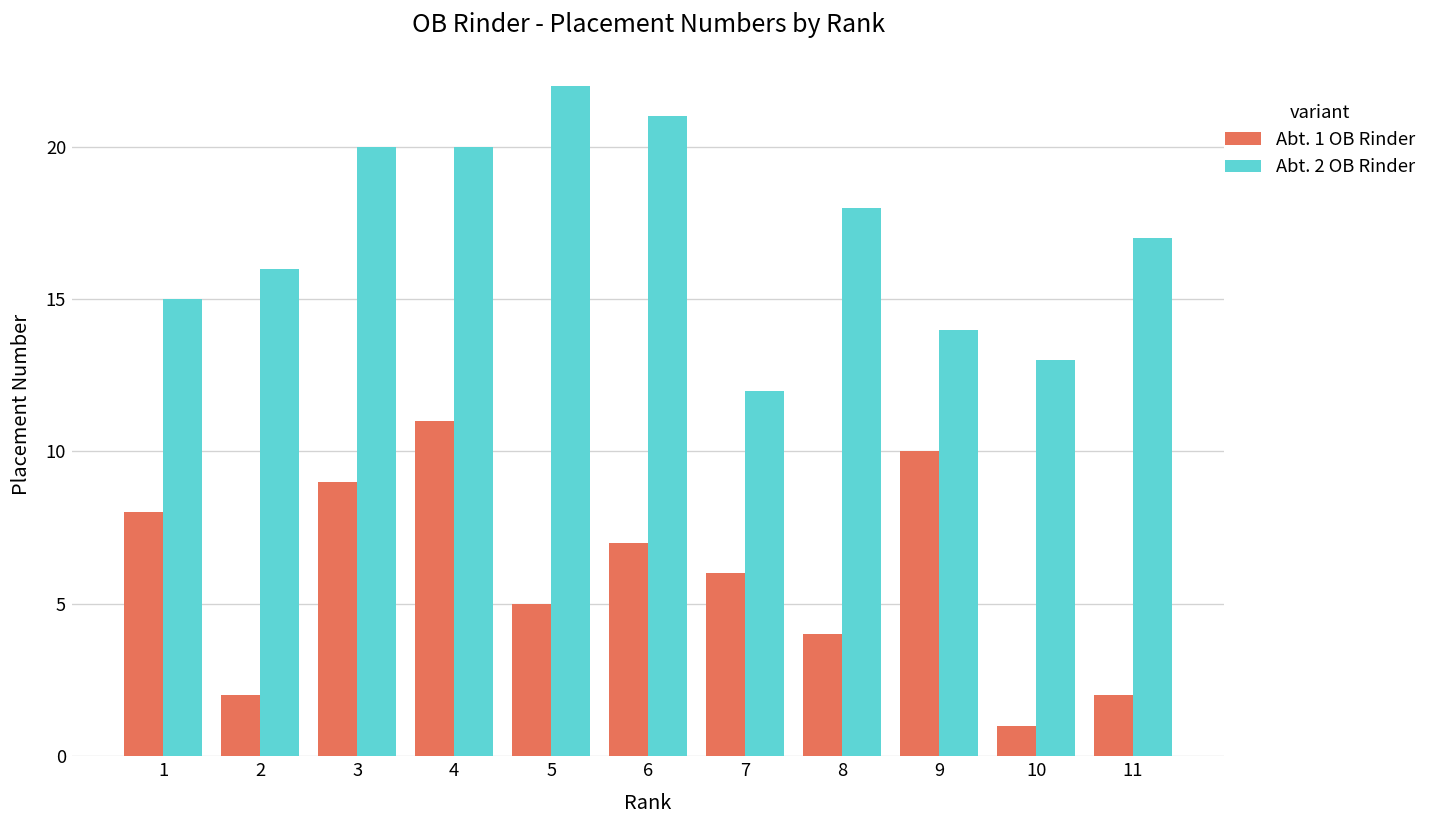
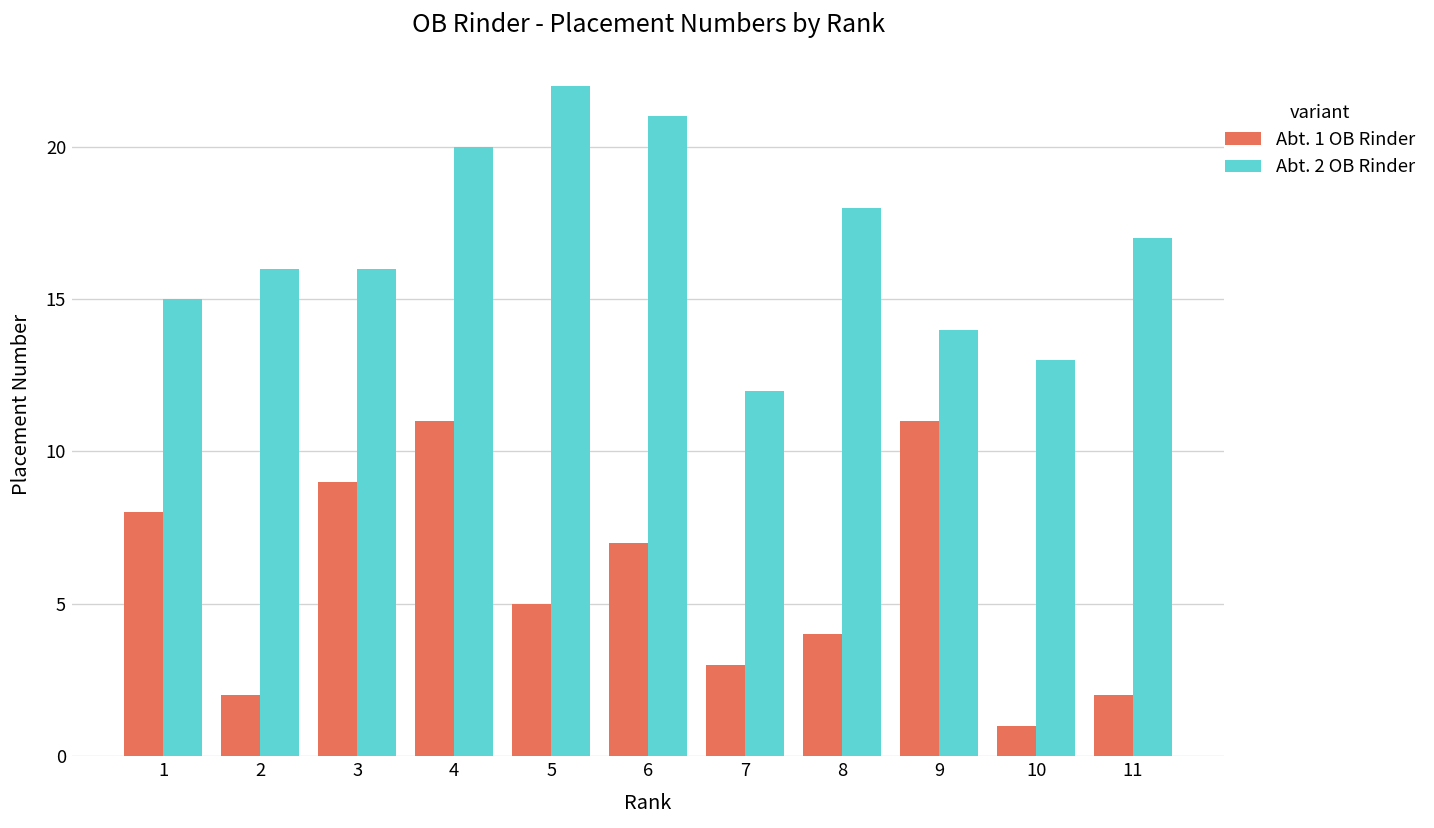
Abt. 2 OB Rinder, 3: 20 -> 16
Abt. 1 OB Rinder, 7: 6 -> 3
Abt. 1 OB Rinder, 9: 10 -> 11
